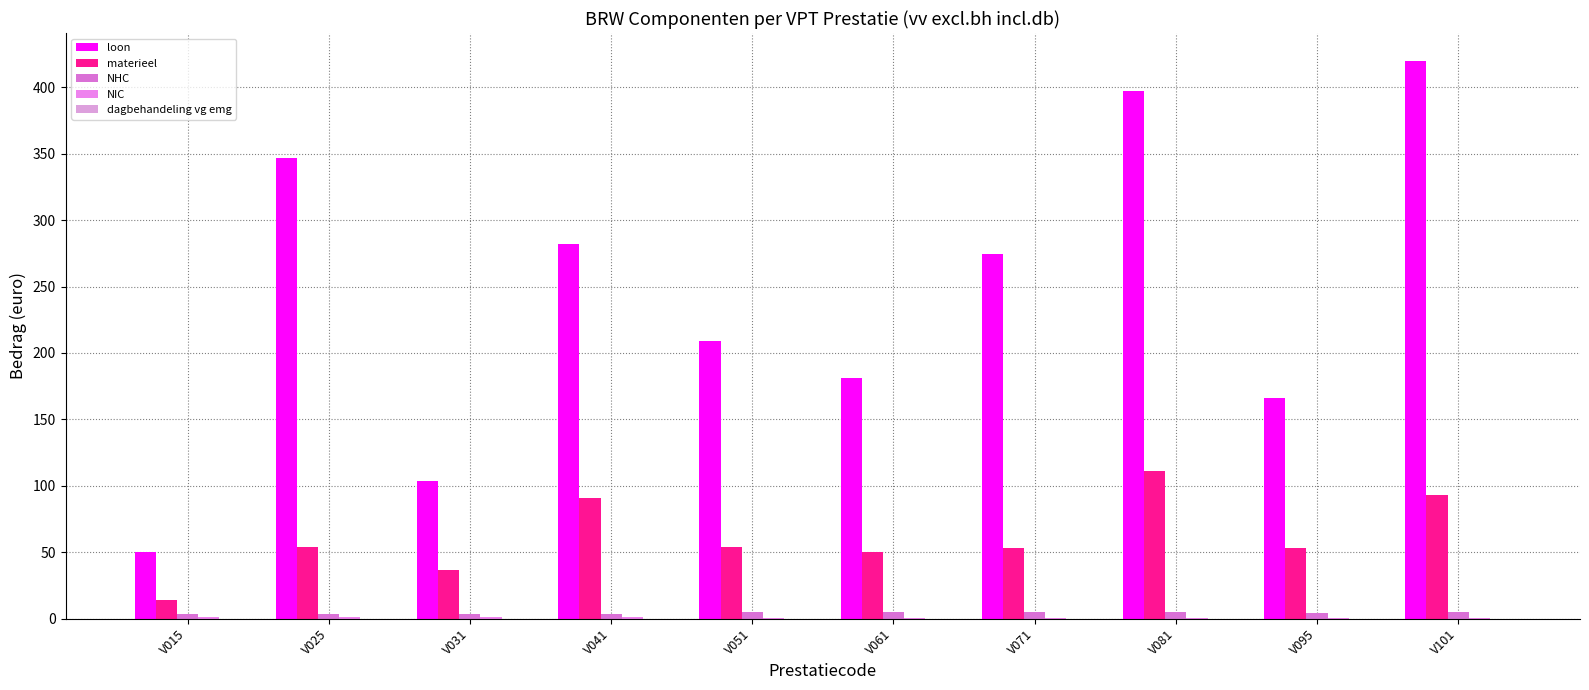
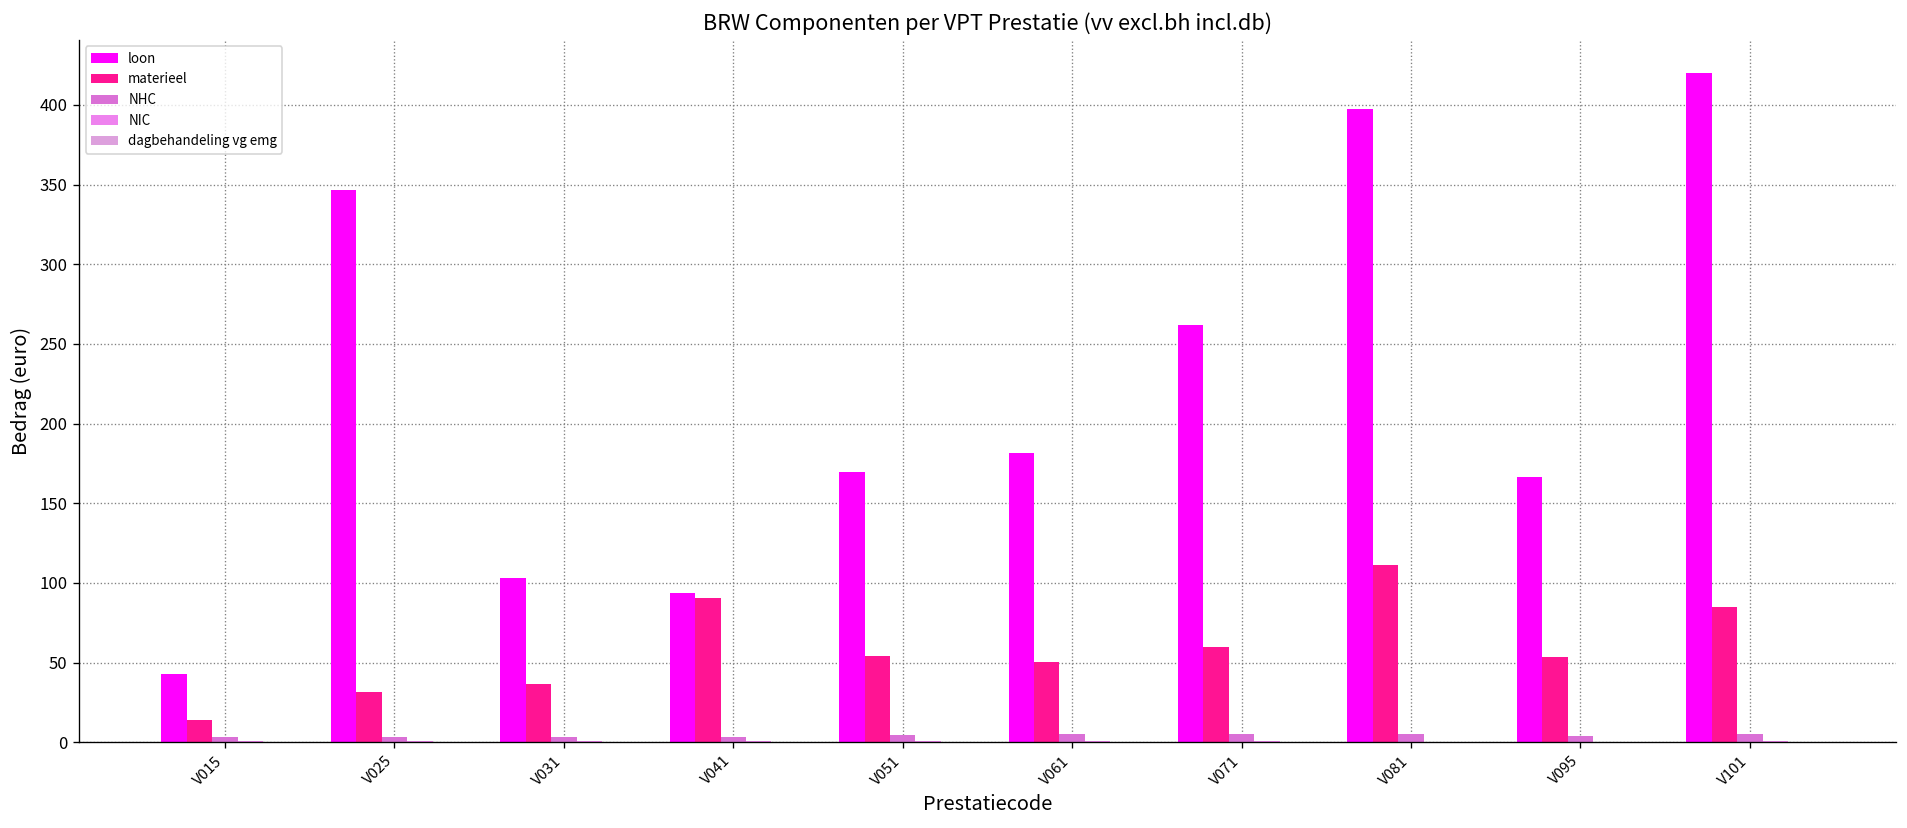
loon, V015: 50 -> 43
materieel, V025: 54 -> 32
loon, V041: 282 -> 94
loon, V051: 209 -> 170
loon, V071: 274 -> 262
materieel, V071: 53 -> 60
materieel, V101: 93 -> 85
